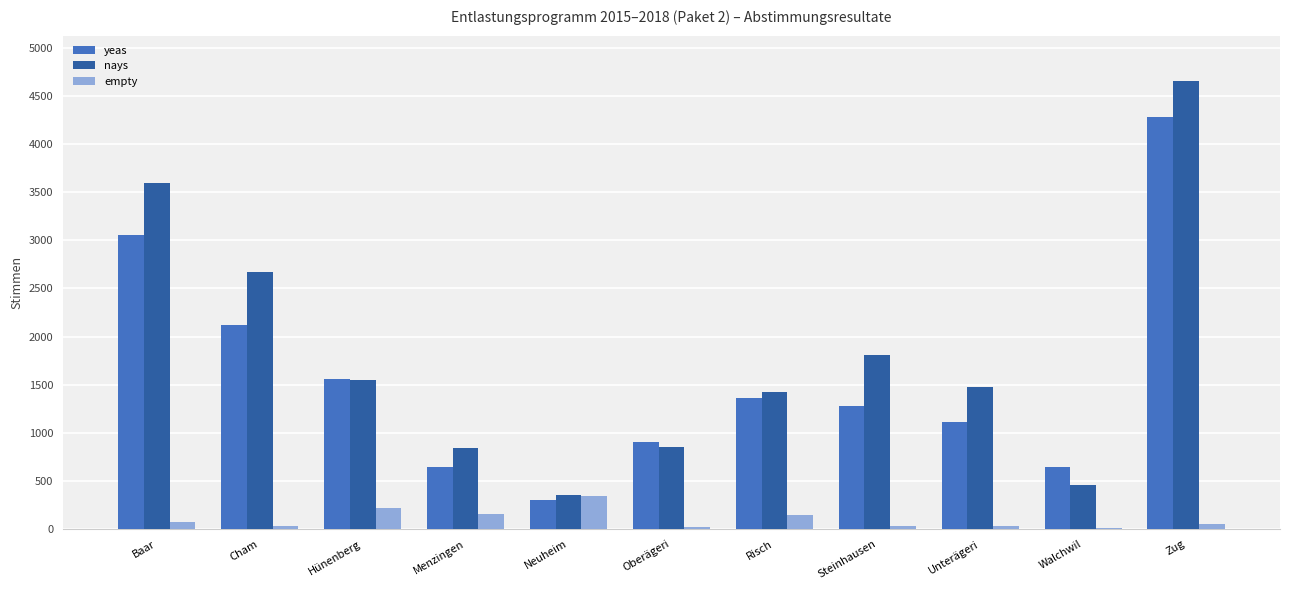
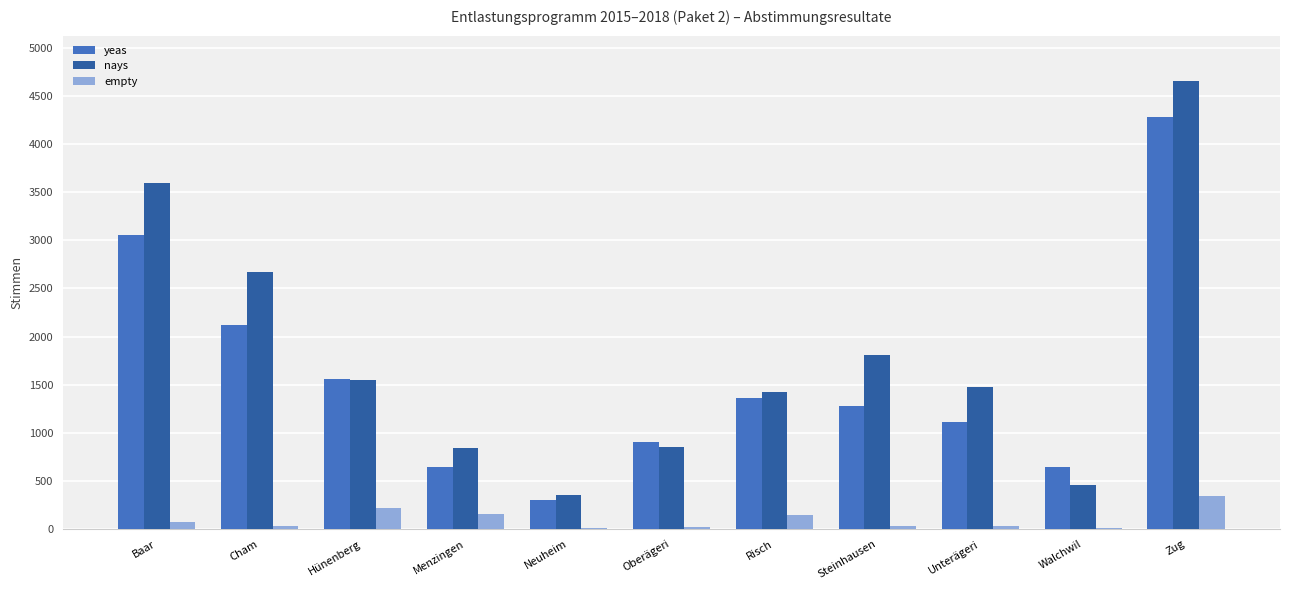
empty, Neuheim: 300 -> 0
empty, Zug: 100 -> 300
